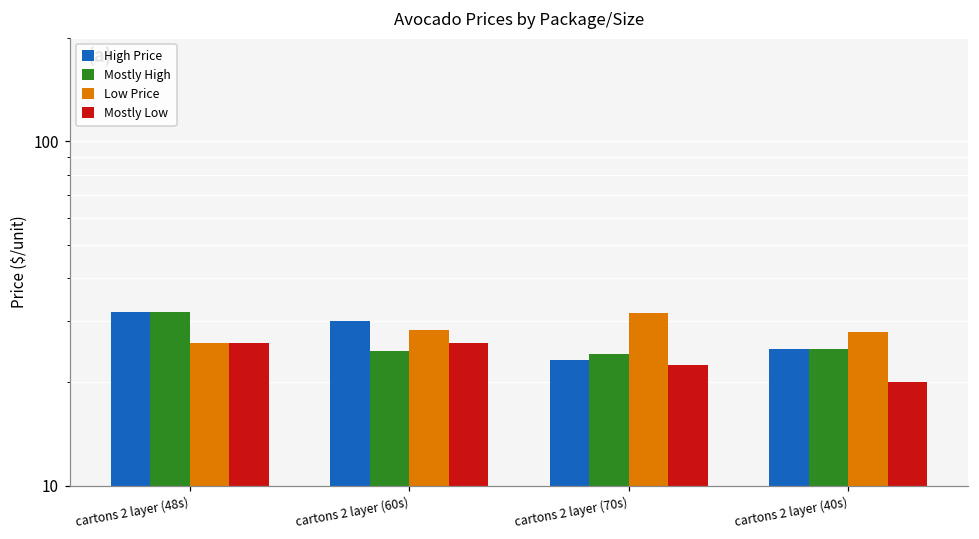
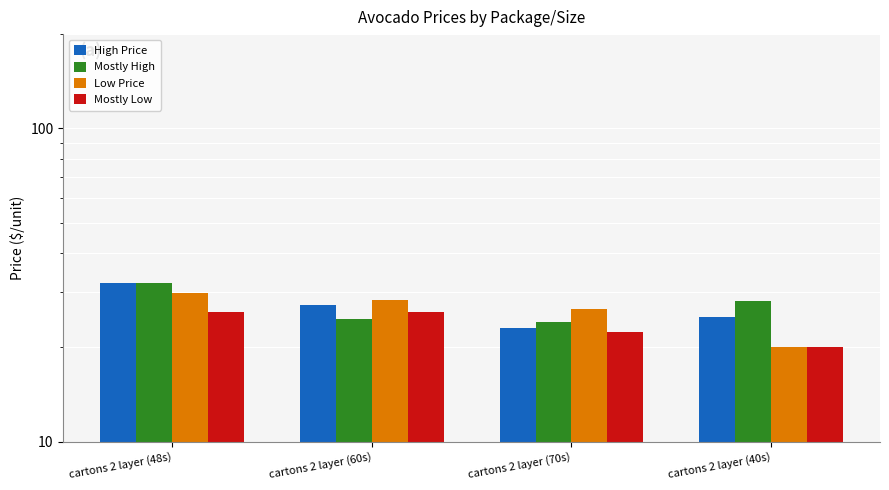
Low Price, cartons 2 layer (48s): 26 -> 30
High Price, cartons 2 layer (60s): 30 -> 27
Low Price, cartons 2 layer (70s): 32 -> 27
Mostly High, cartons 2 layer (40s): 25 -> 28
Low Price, cartons 2 layer (40s): 28 -> 20
